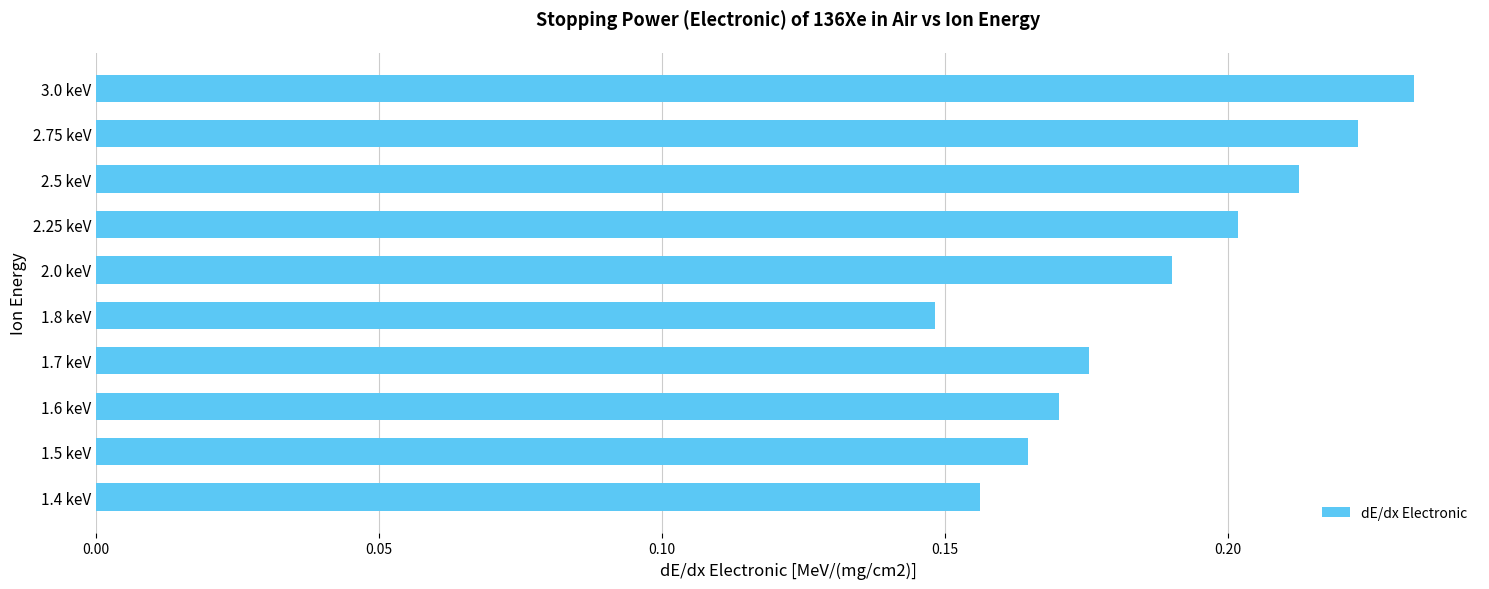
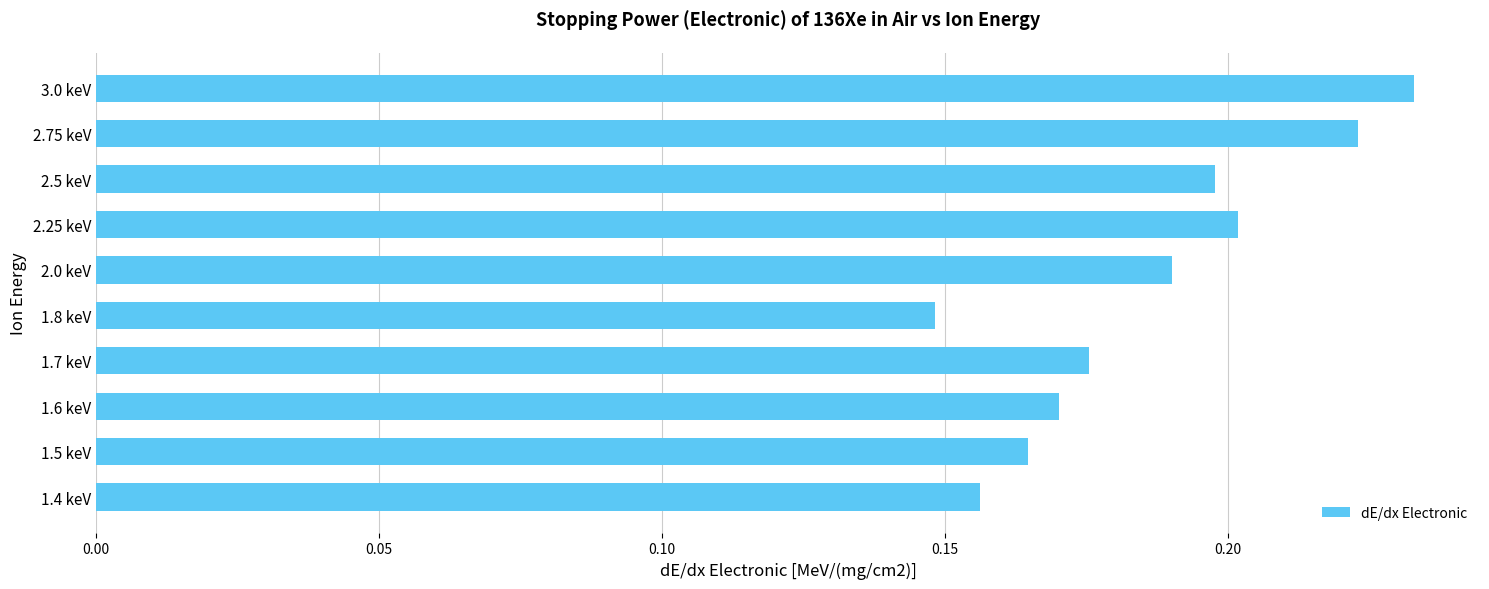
2.5 keV: 0.213 -> 0.198
